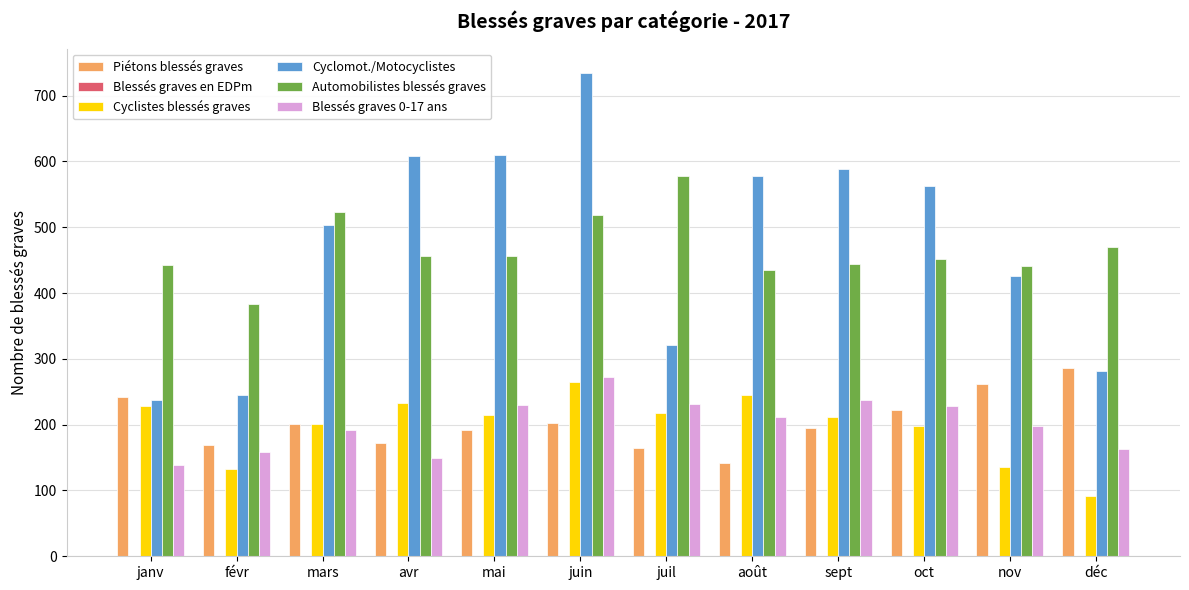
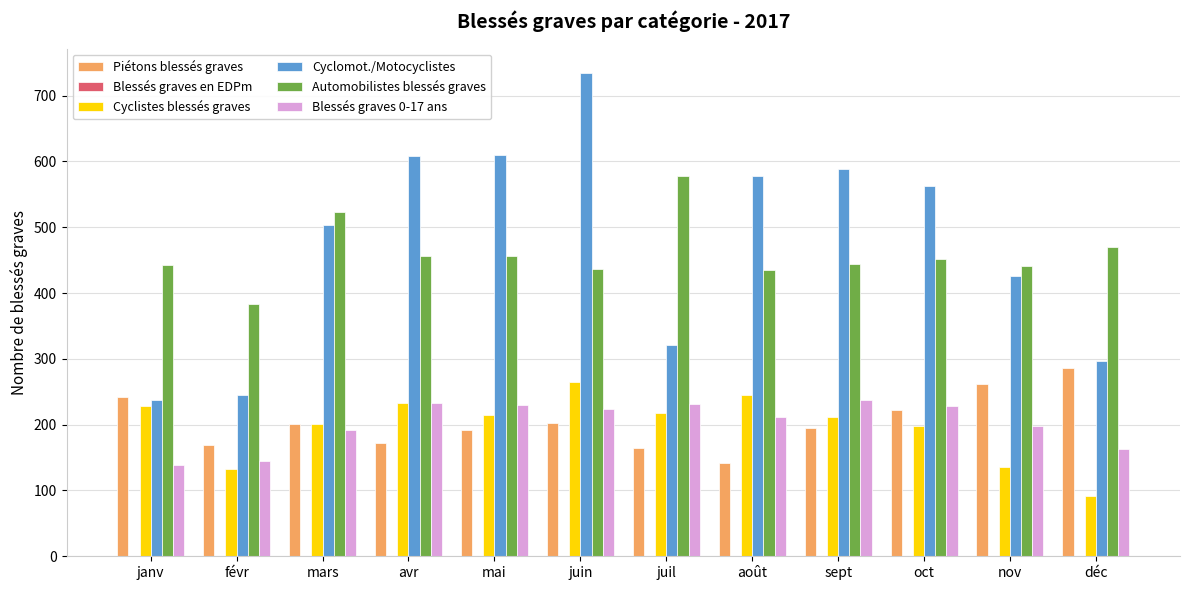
Blessés graves 0-17 ans, févr: 160 -> 140
Blessés graves 0-17 ans, avr: 150 -> 230
Automobilistes blessés graves, juin: 520 -> 440
Blessés graves 0-17 ans, juin: 270 -> 220
Cyclomot./Motocyclistes, déc: 280 -> 300
